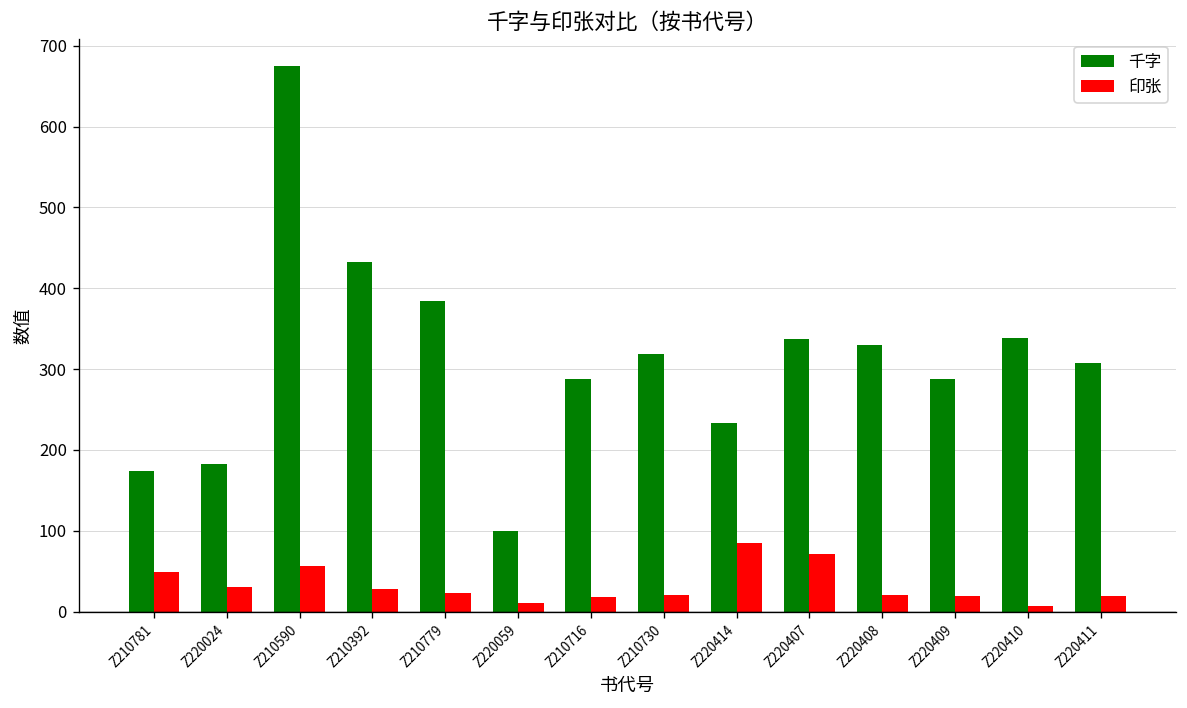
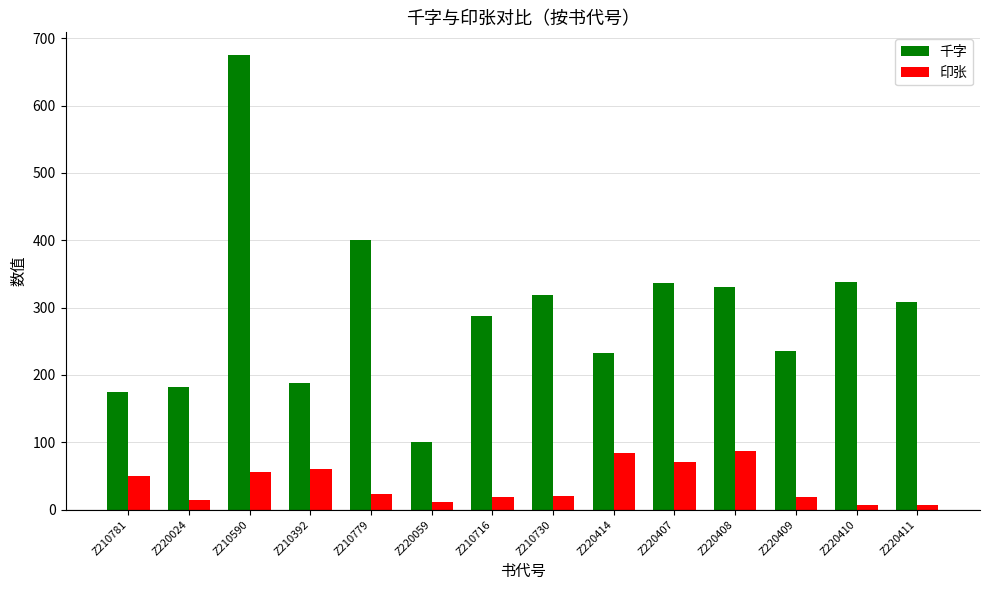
印张, Z220024: 30 -> 10
千字, Z210392: 430 -> 190
印张, Z210392: 30 -> 60
千字, Z210779: 380 -> 400
印张, Z220408: 20 -> 90
千字, Z220409: 290 -> 240
印张, Z220411: 20 -> 10
